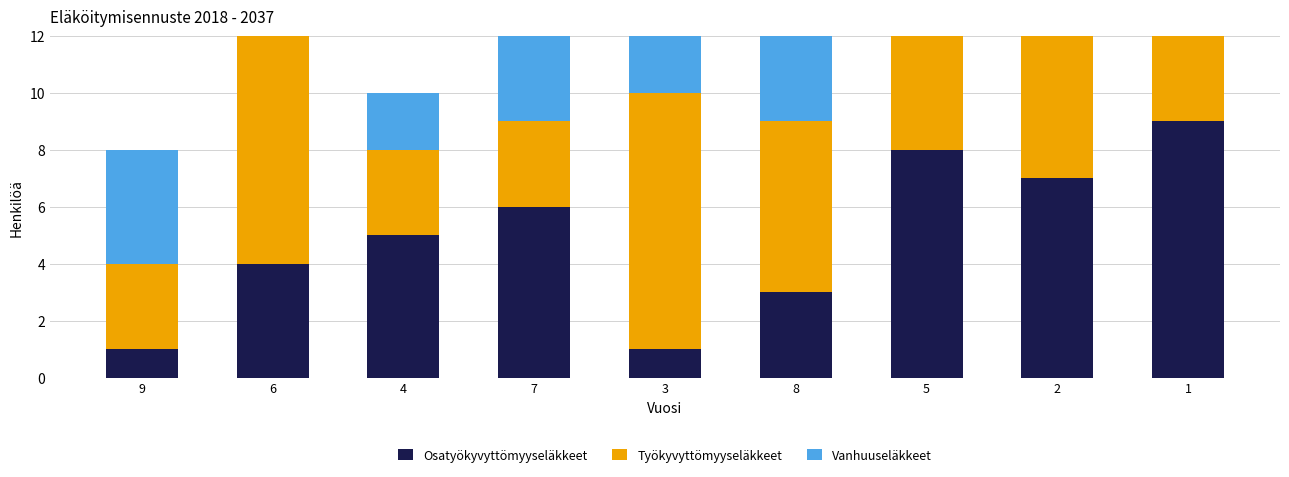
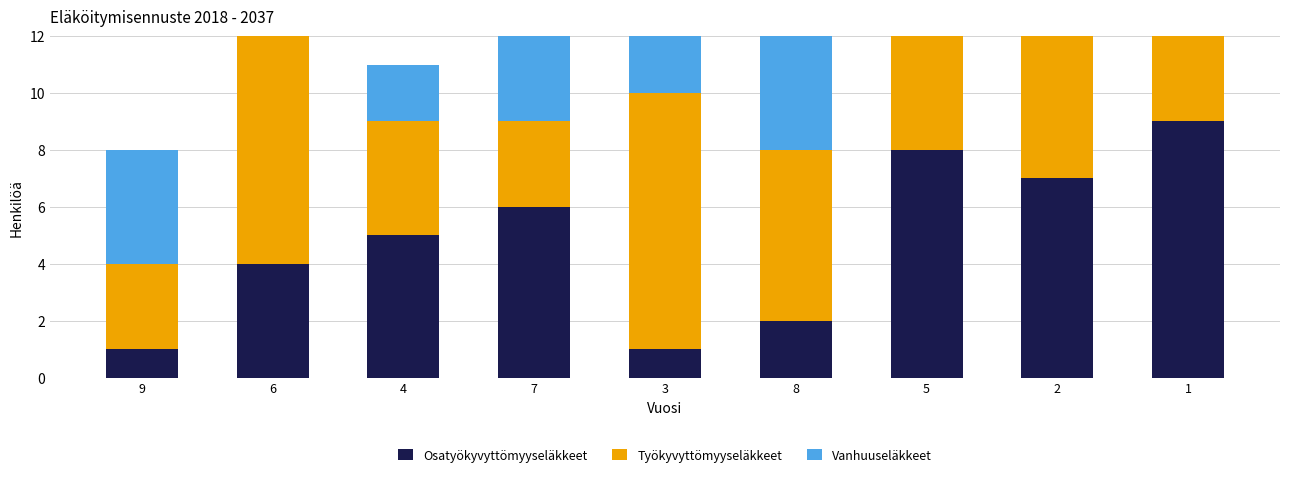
Työkyvyttömyyseläkkeet, 4: 3 -> 4
Osatyökyvyttömyyseläkkeet, 8: 3 -> 2
